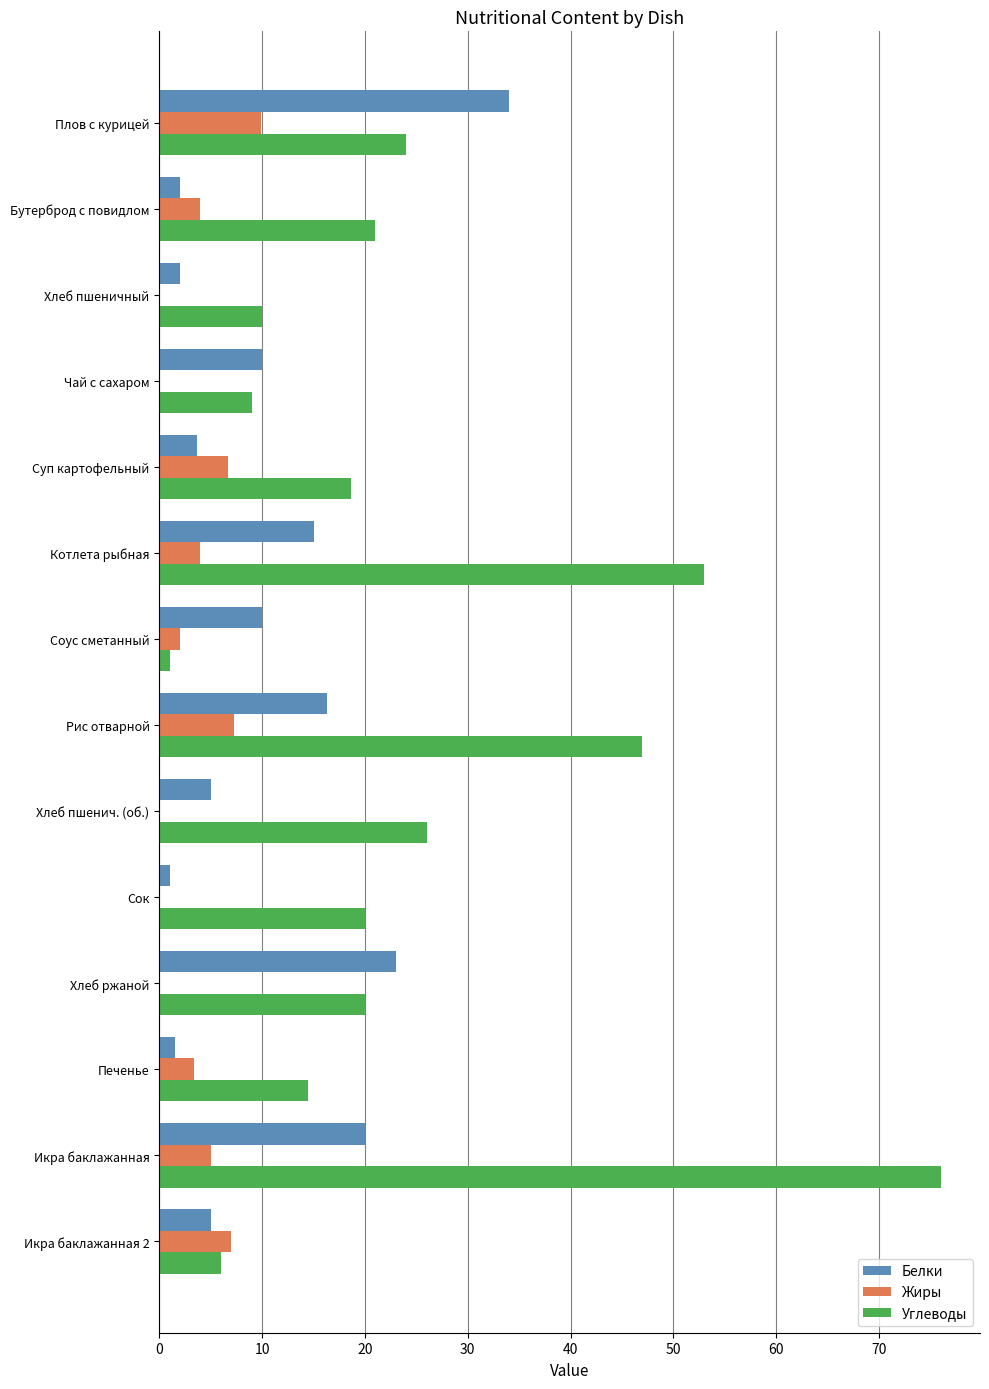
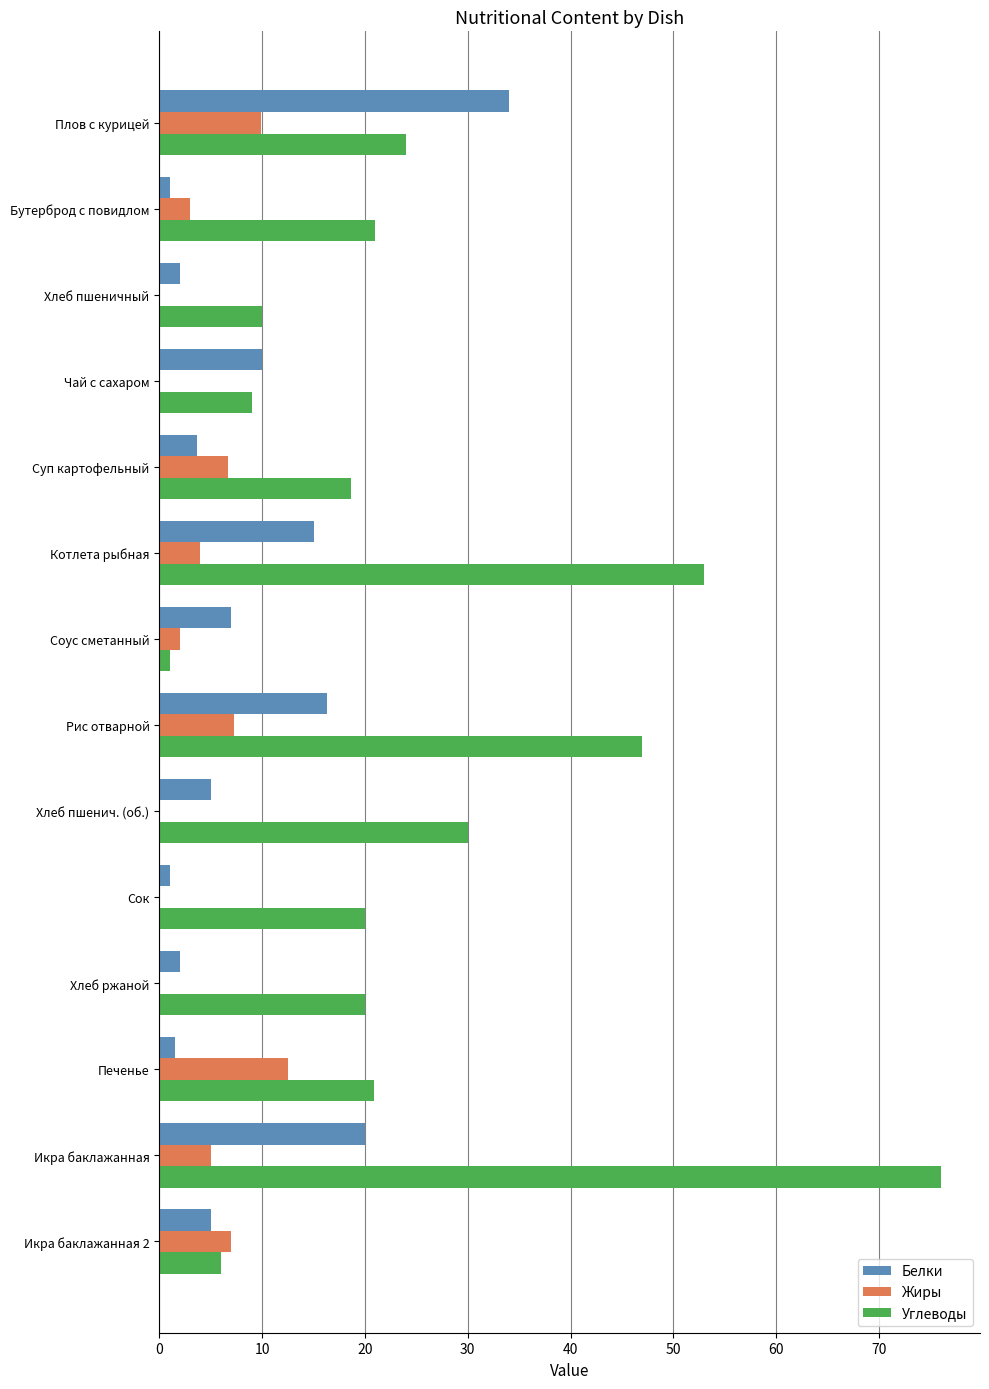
Белки, Бутерброд с повидлом: 2 -> 1
Жиры, Бутерброд с повидлом: 4 -> 3
Белки, Соус сметанный: 10 -> 7
Углеводы, Хлеб пшенич. (об.): 26 -> 30
Белки, Хлеб ржаной: 23 -> 2
Жиры, Печенье: 3.4 -> 12.5
Углеводы, Печенье: 14.5 -> 20.9
